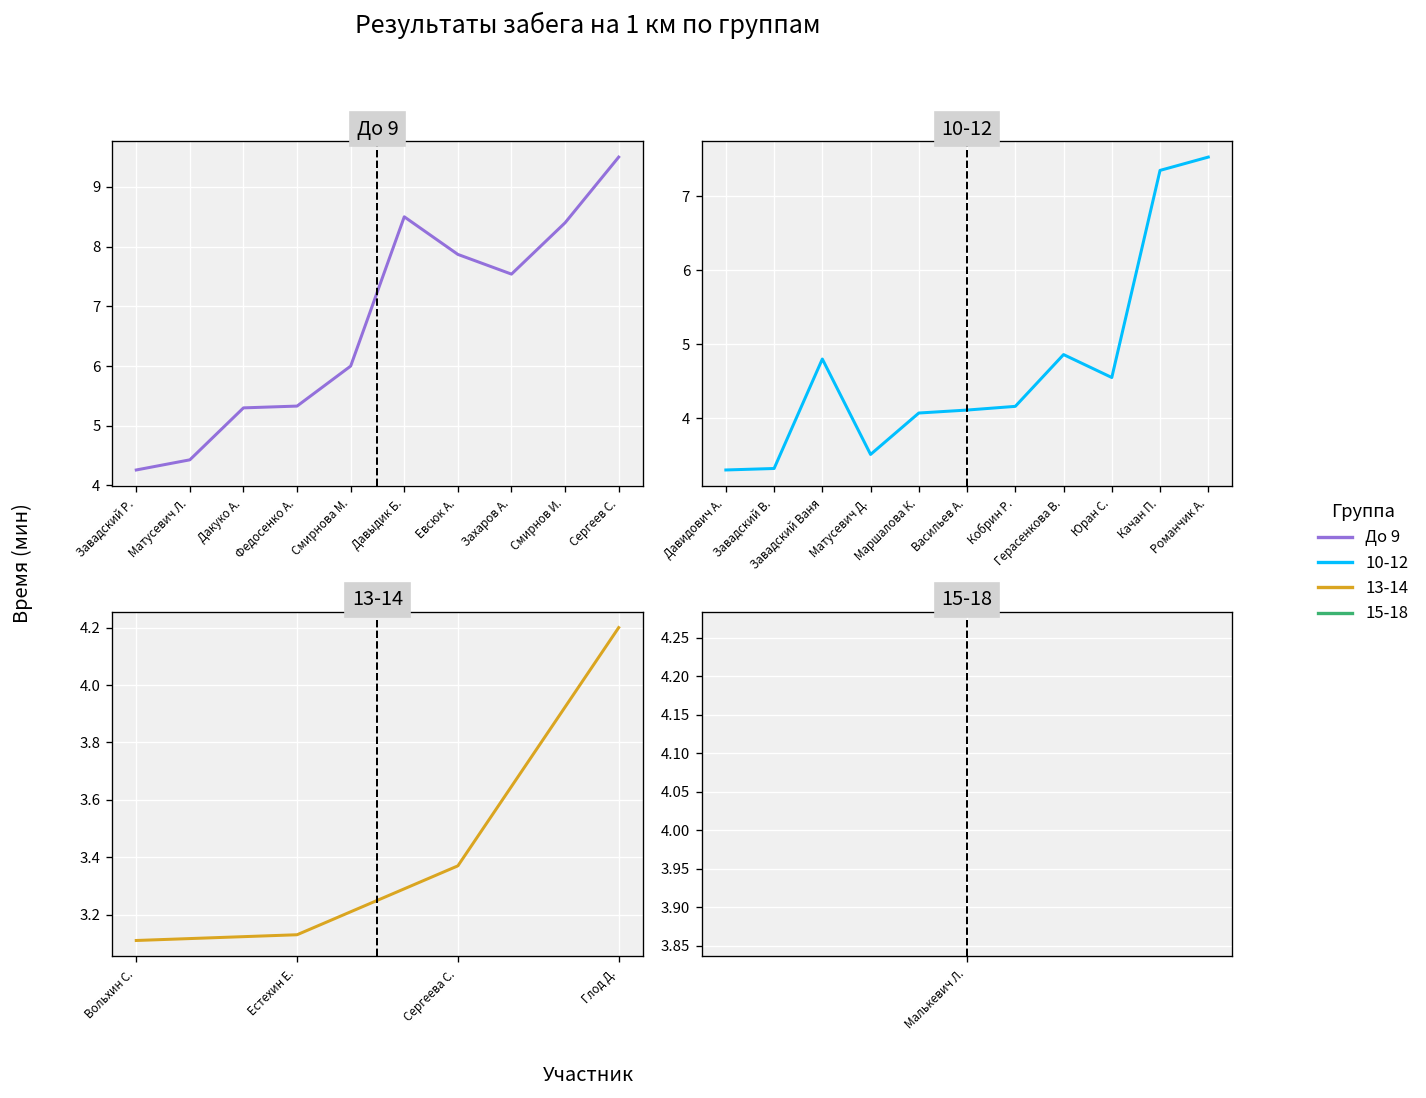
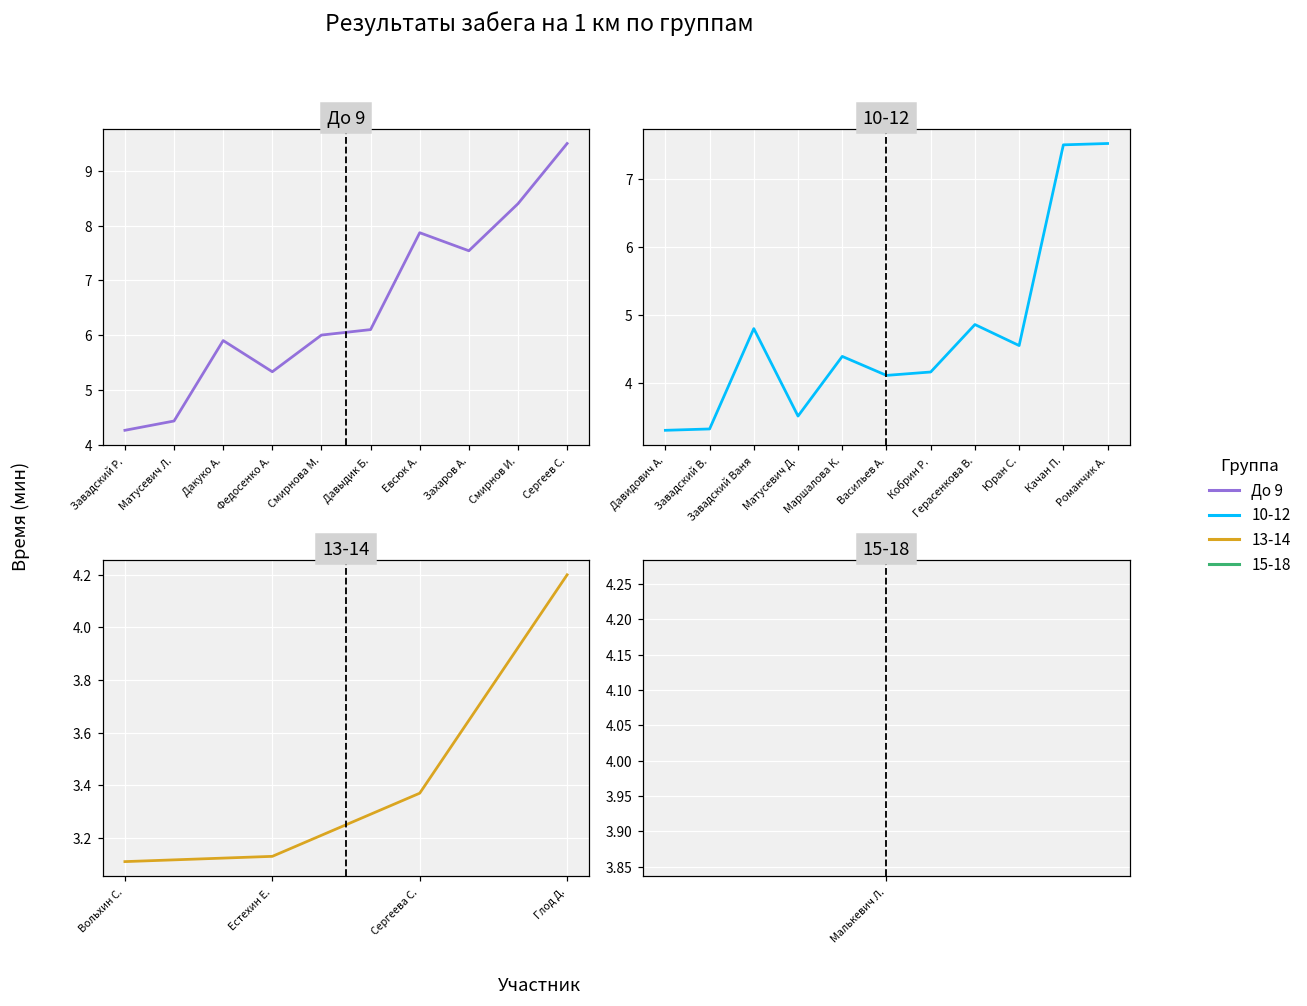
До 9, Дакуко А.: 5.3 -> 5.9
До 9, Давыдик Б.: 8.5 -> 6.1
10-12, Маршалова К.: 4.1 -> 4.4
10-12, Качан П.: 7.4 -> 7.5
